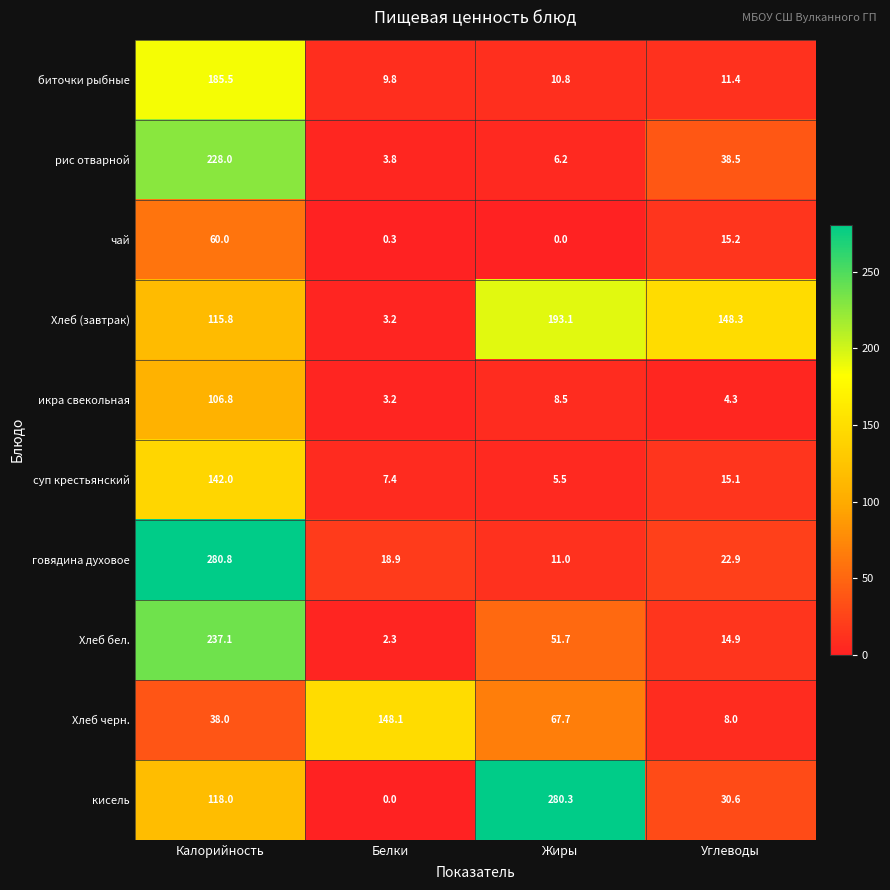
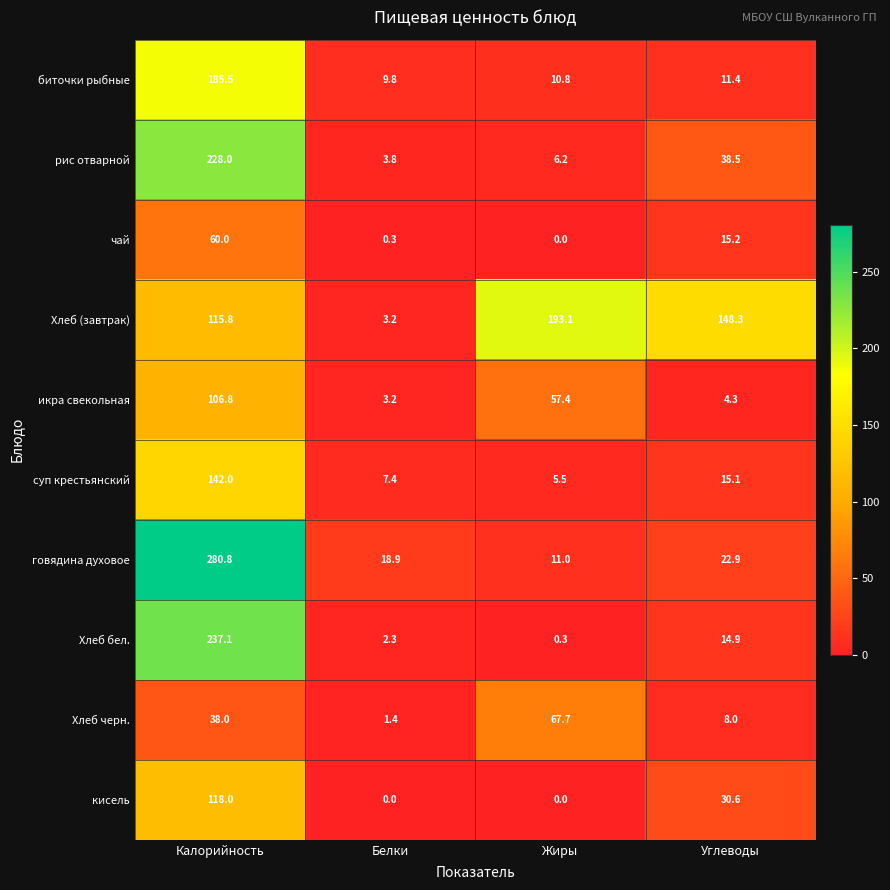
икра свекольная, Жиры: 8.5 -> 57.4
Хлеб бел., Жиры: 51.7 -> 0.3
Хлеб черн., Белки: 148.1 -> 1.4
кисель, Жиры: 280.3 -> 0.0
